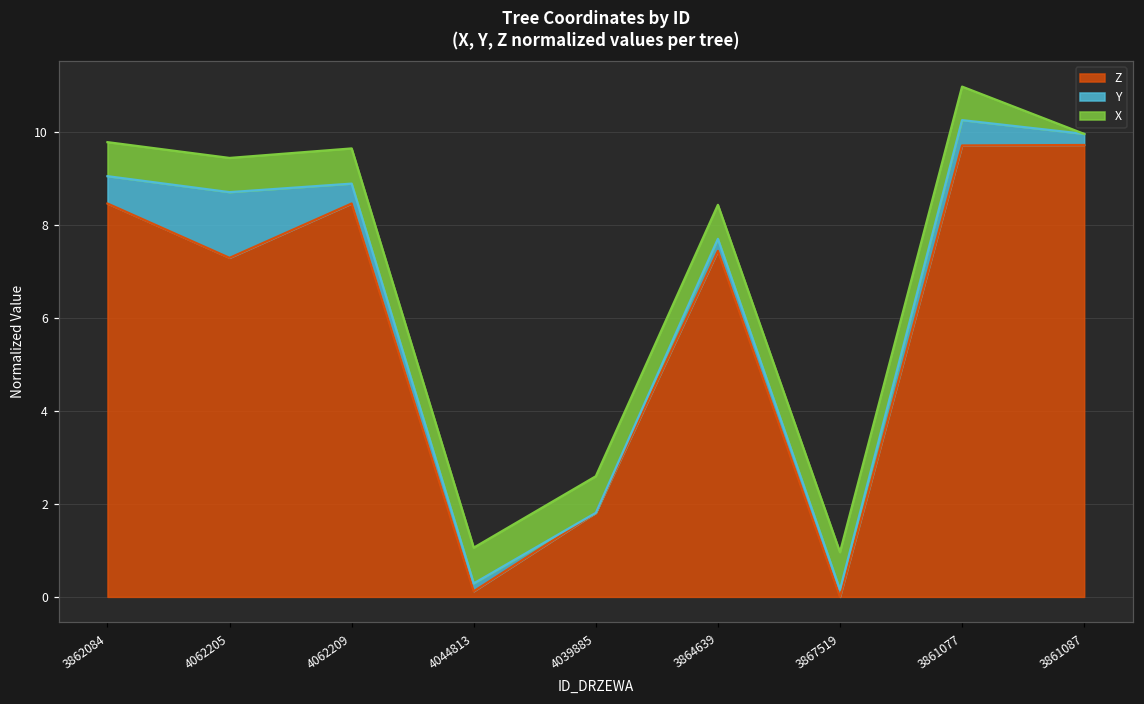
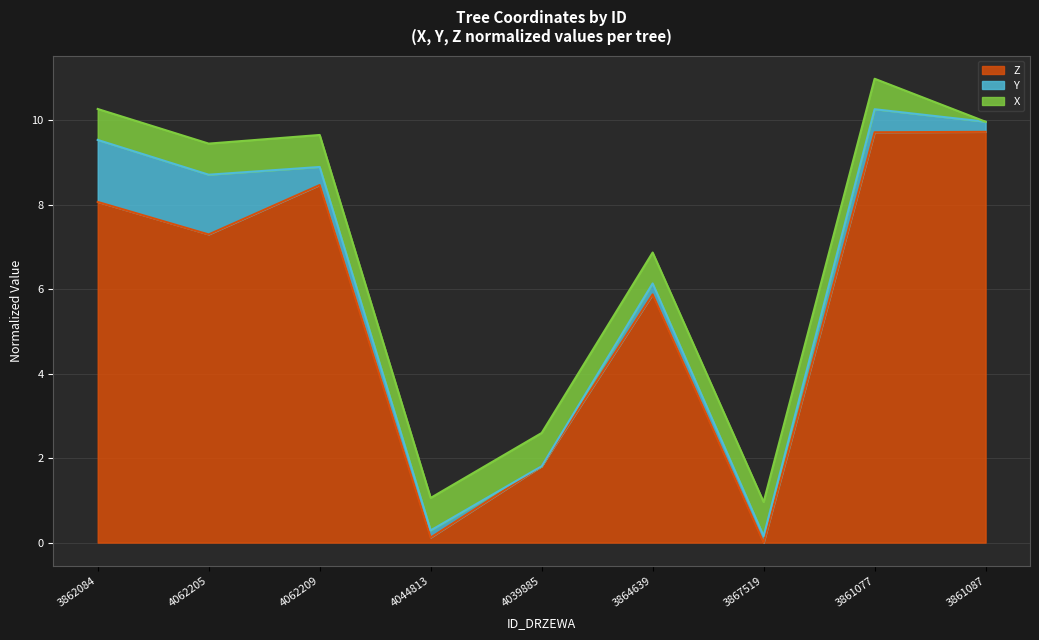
Z, 3862084: 8.5 -> 8.1
Y, 3862084: 0.6 -> 1.5
Z, 3864639: 7.5 -> 5.9
